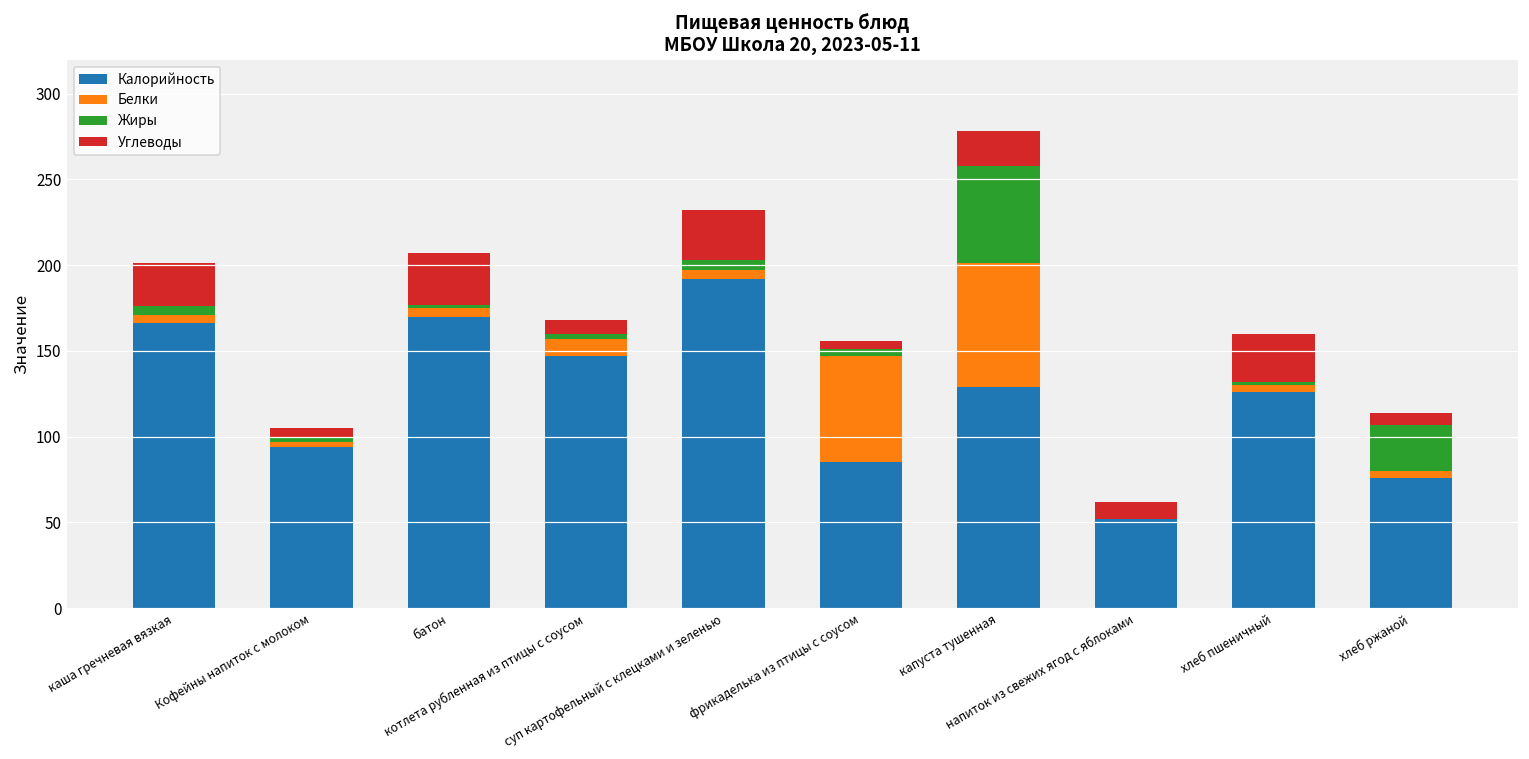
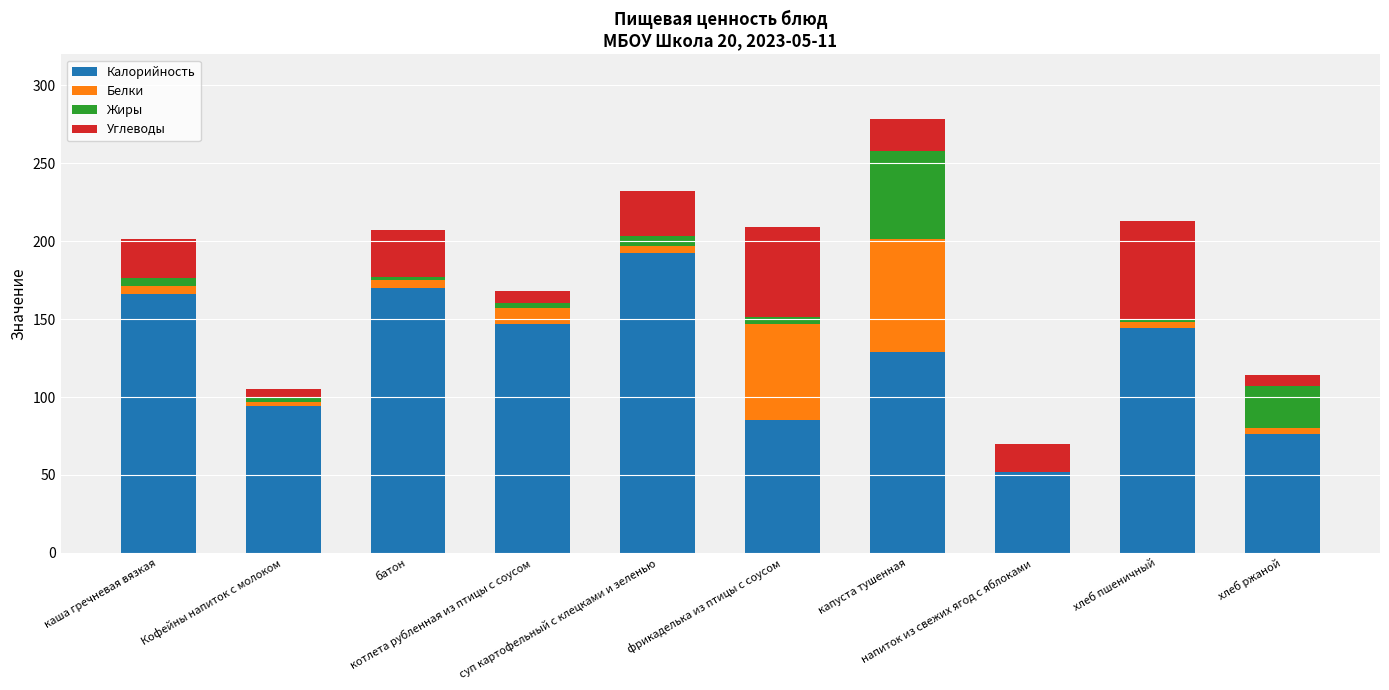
Углеводы, фрикаделька из птицы с соусом: 5 -> 58
Углеводы, напиток из свежих ягод с яблоками: 10 -> 18
Калорийность, хлеб пшеничный: 126 -> 144
Углеводы, хлеб пшеничный: 28 -> 63
